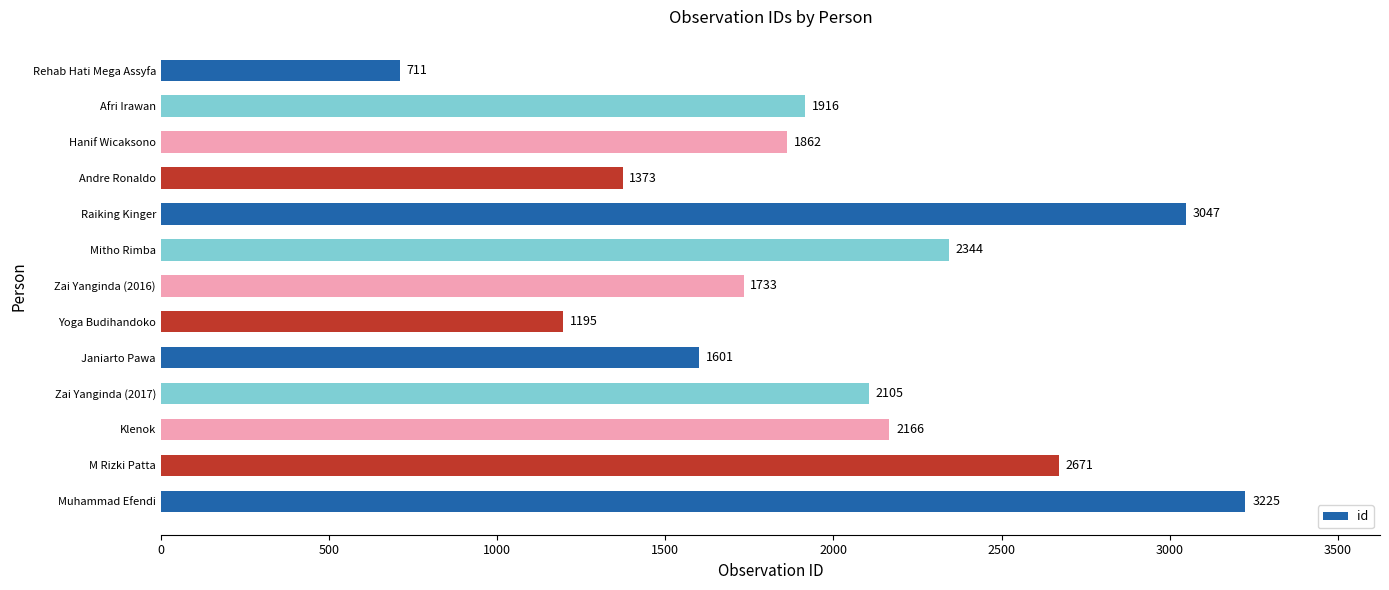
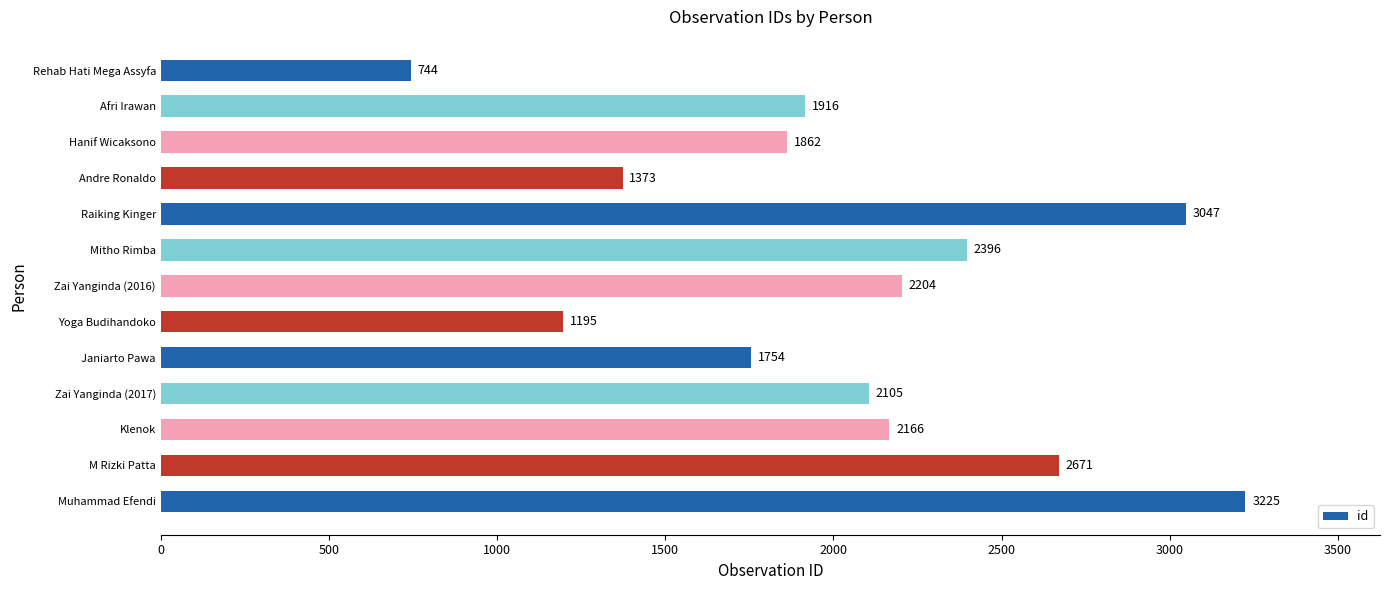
Rehab Hati Mega Assyfa: 711 -> 744
Mitho Rimba: 2344 -> 2396
Zai Yanginda (2016): 1733 -> 2204
Janiarto Pawa: 1601 -> 1754
